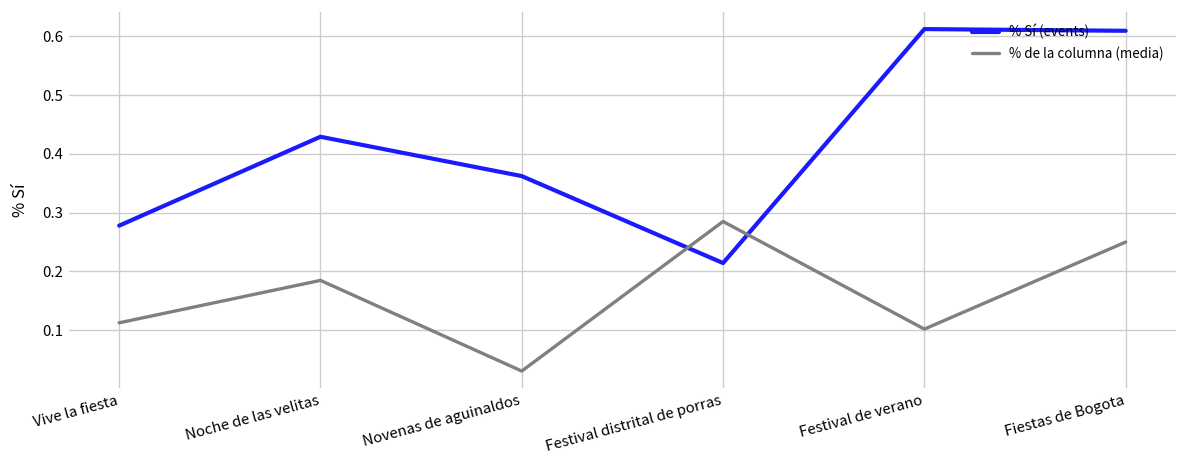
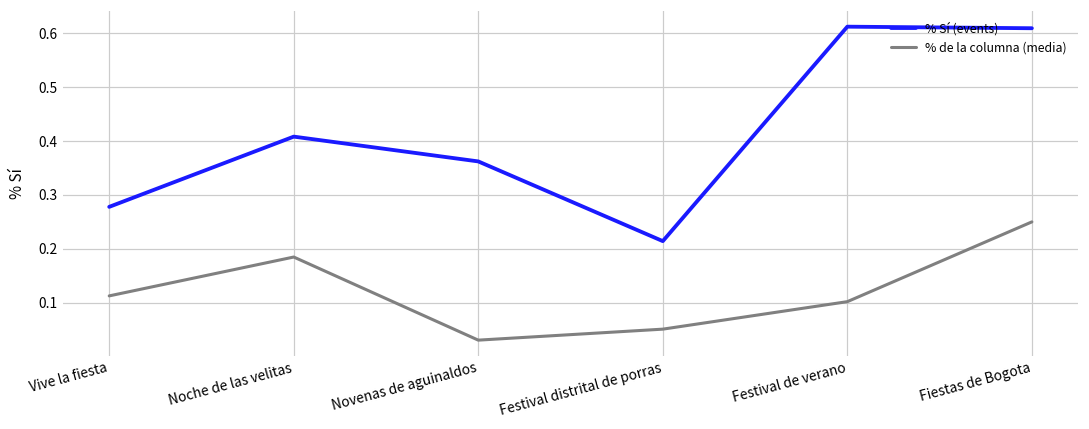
% Sí (events), Noche de las velitas: 0.43 -> 0.41
% de la columna (media), Festival distrital de porras: 0.29 -> 0.05
